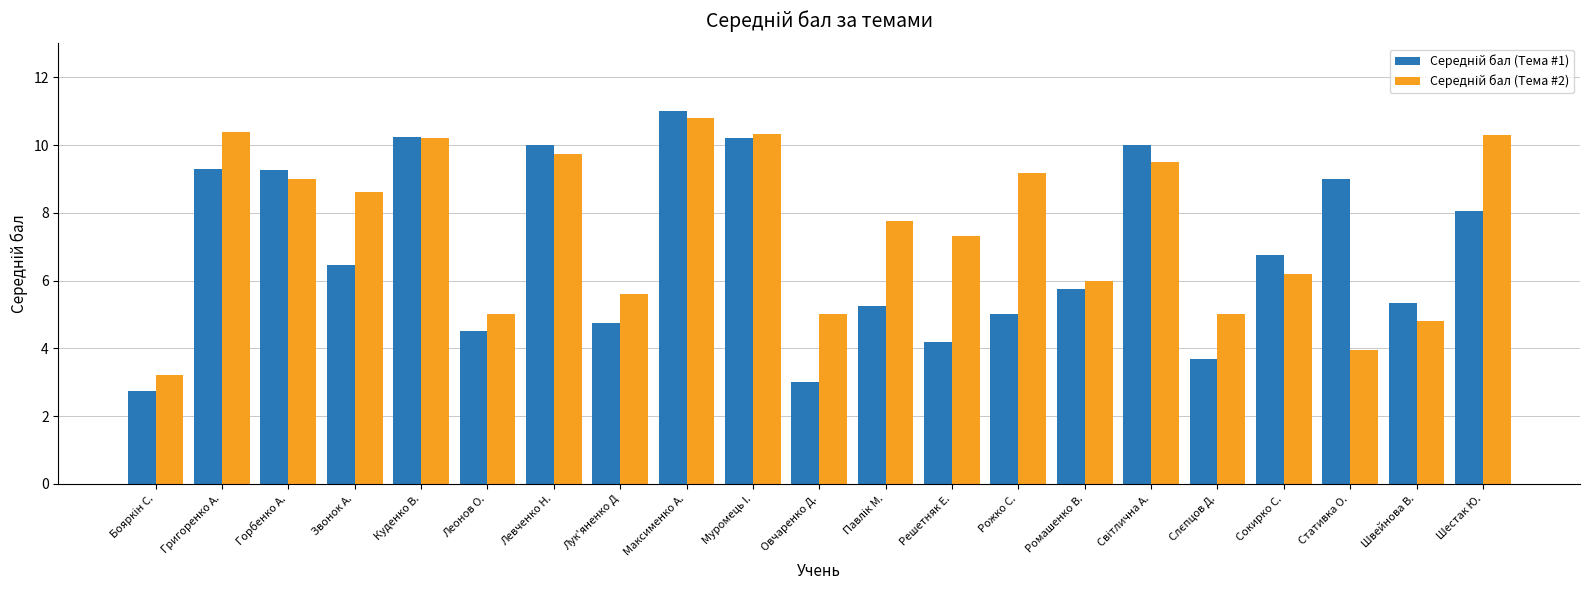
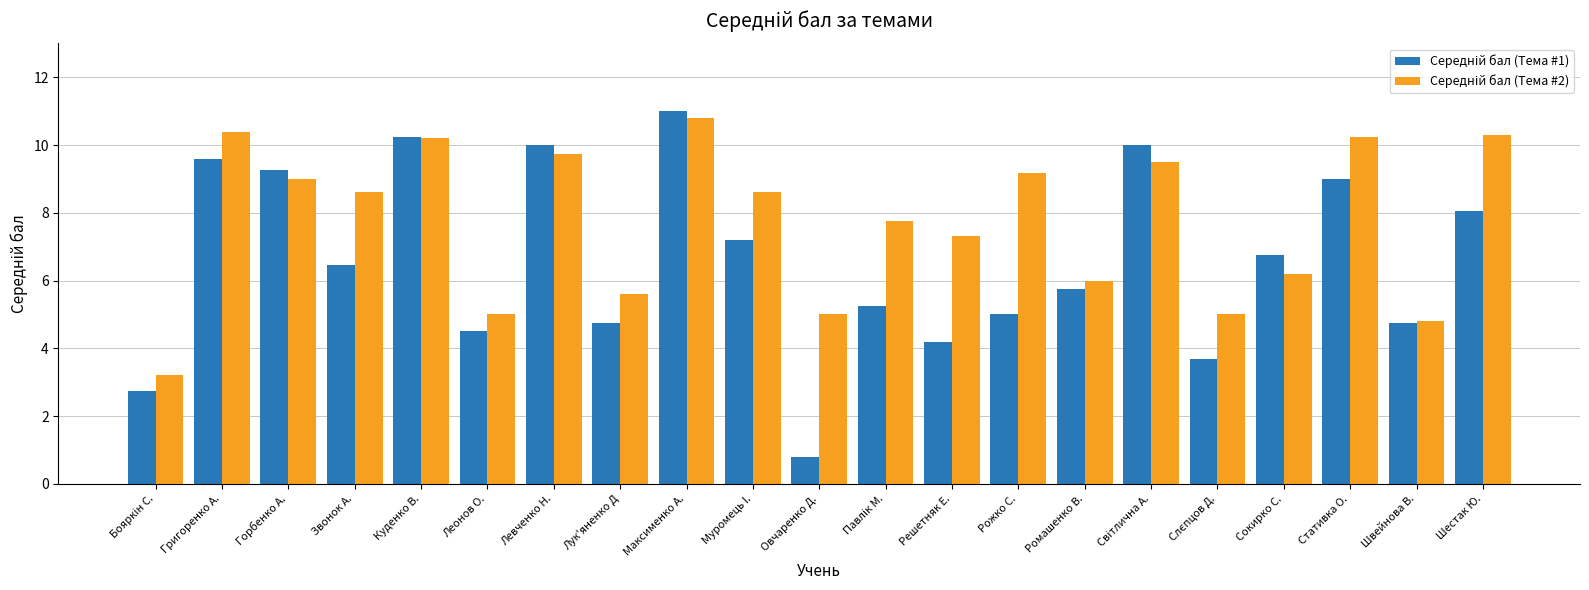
Середній бал (Тема #1), Григоренко А.: 9.3 -> 9.6
Середній бал (Тема #1), Муромець І.: 10.2 -> 7.2
Середній бал (Тема #2), Муромець І.: 10.3 -> 8.6
Середній бал (Тема #1), Овчаренко Д.: 3.0 -> 0.8
Середній бал (Тема #2), Стативка О.: 3.9 -> 10.3
Середній бал (Тема #1), Швейнова В.: 5.4 -> 4.8
